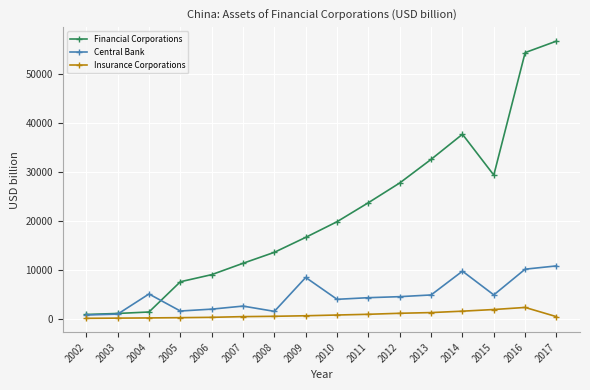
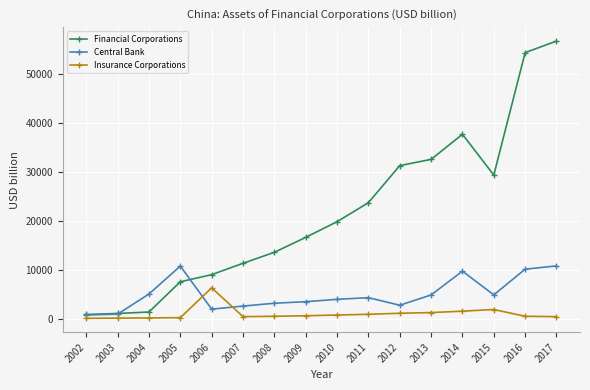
Central Bank, 2005: 2000 -> 11000
Insurance Corporations, 2006: 0 -> 6000
Central Bank, 2008: 2000 -> 3000
Central Bank, 2009: 8000 -> 3000
Financial Corporations, 2012: 28000 -> 31000
Central Bank, 2012: 5000 -> 3000
Insurance Corporations, 2016: 2000 -> 1000
